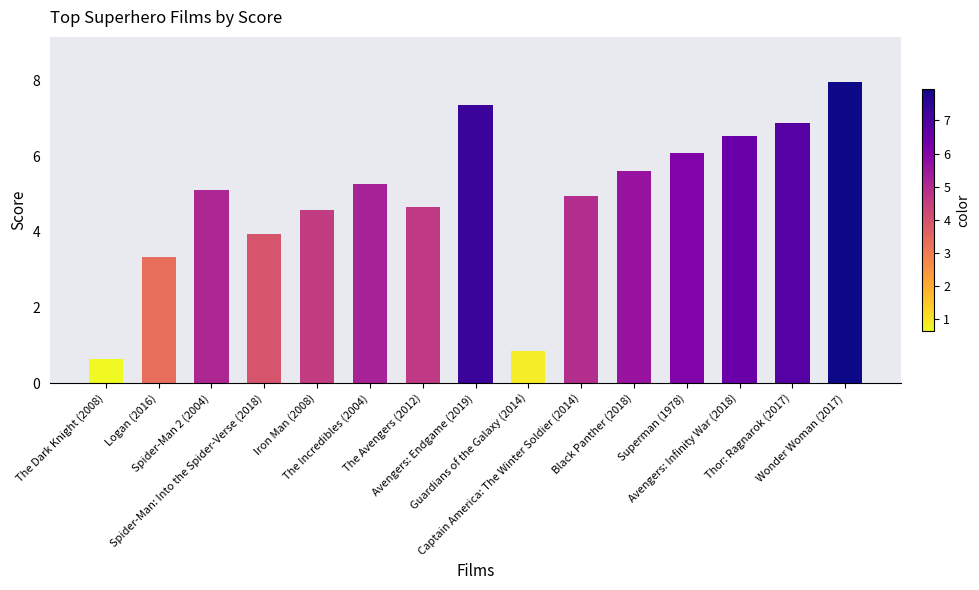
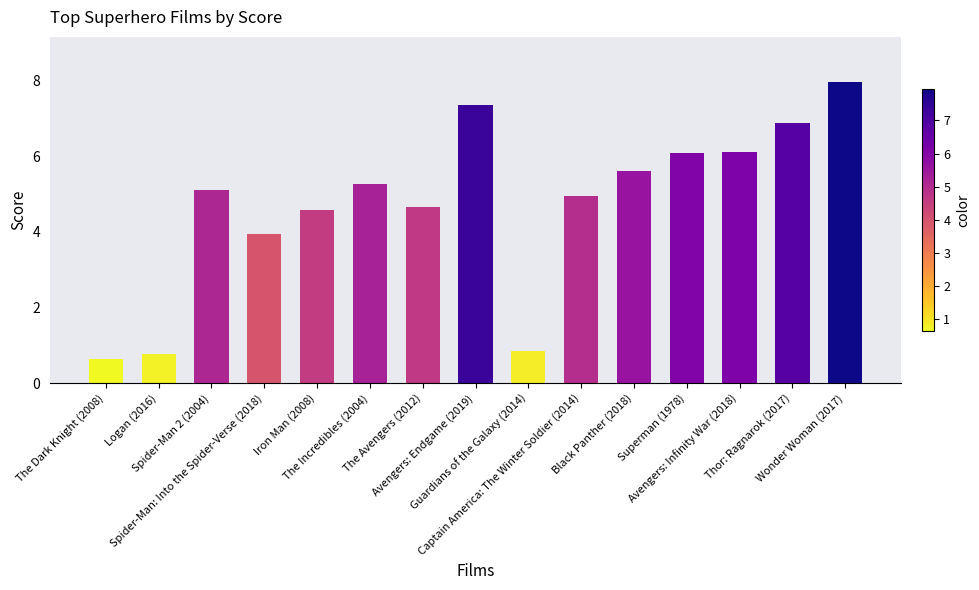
Logan (2016): 3.3 -> 0.8
Avengers: Infinity War (2018): 6.5 -> 6.1
